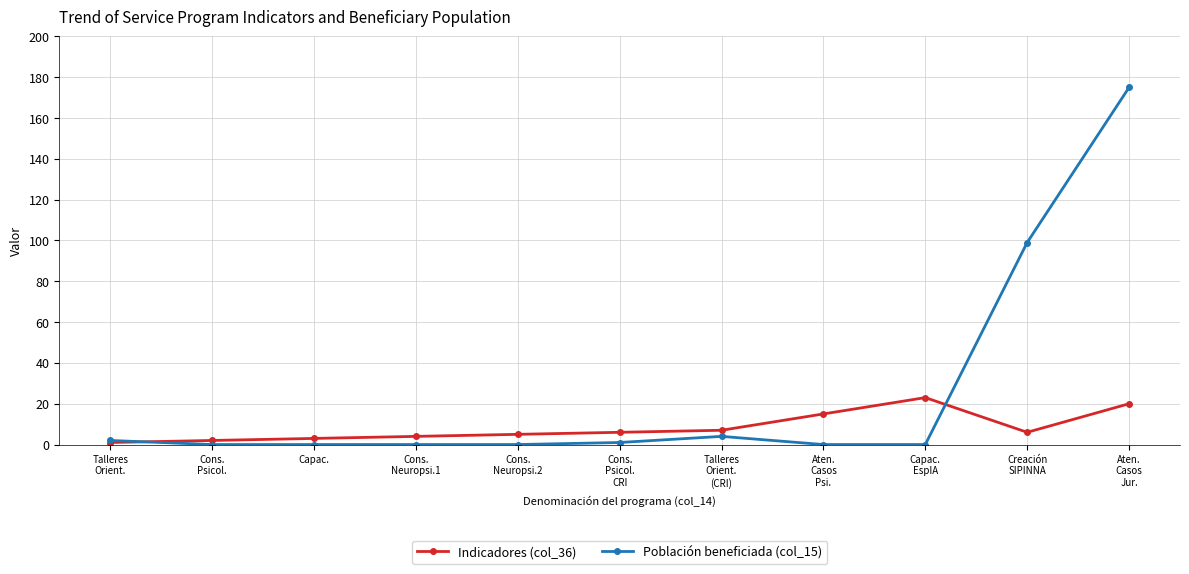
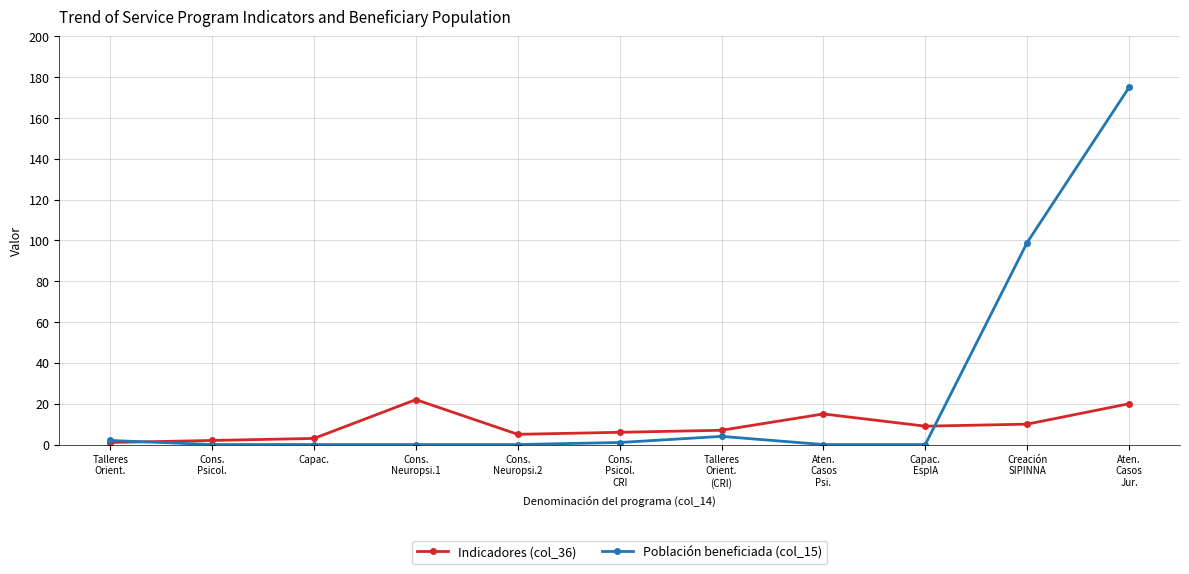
Indicadores (col_36), Cons. Neuropsi.1: 4 -> 22
Indicadores (col_36), Capac. EspIA: 23 -> 9
Indicadores (col_36), Creación SIPINNA: 6 -> 10
